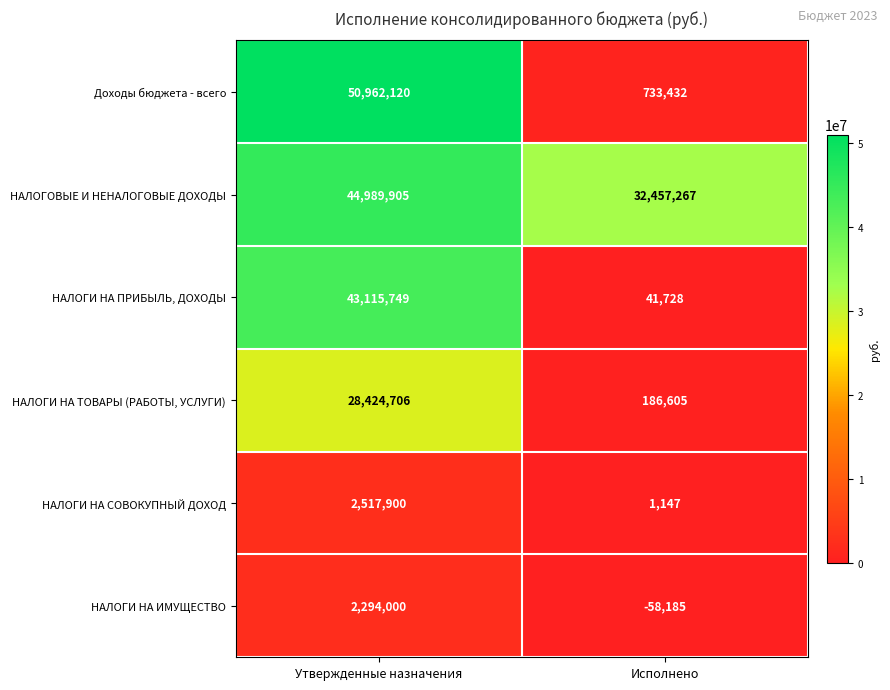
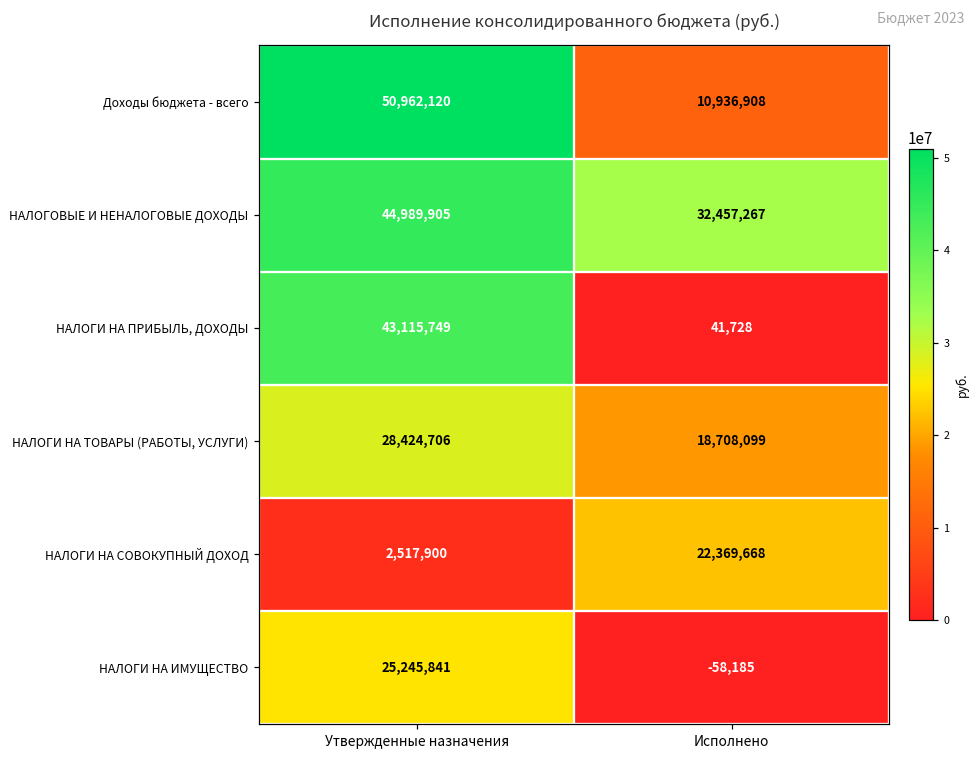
Доходы бюджета - всего, Исполнено: 733,432 -> 10,936,908
НАЛОГИ НА ТОВАРЫ (РАБОТЫ, УСЛУГИ), Исполнено: 186,605 -> 18,708,099
НАЛОГИ НА СОВОКУПНЫЙ ДОХОД, Исполнено: 1,147 -> 22,369,668
НАЛОГИ НА ИМУЩЕСТВО, Утвержденные назначения: 2,294,000 -> 25,245,841
